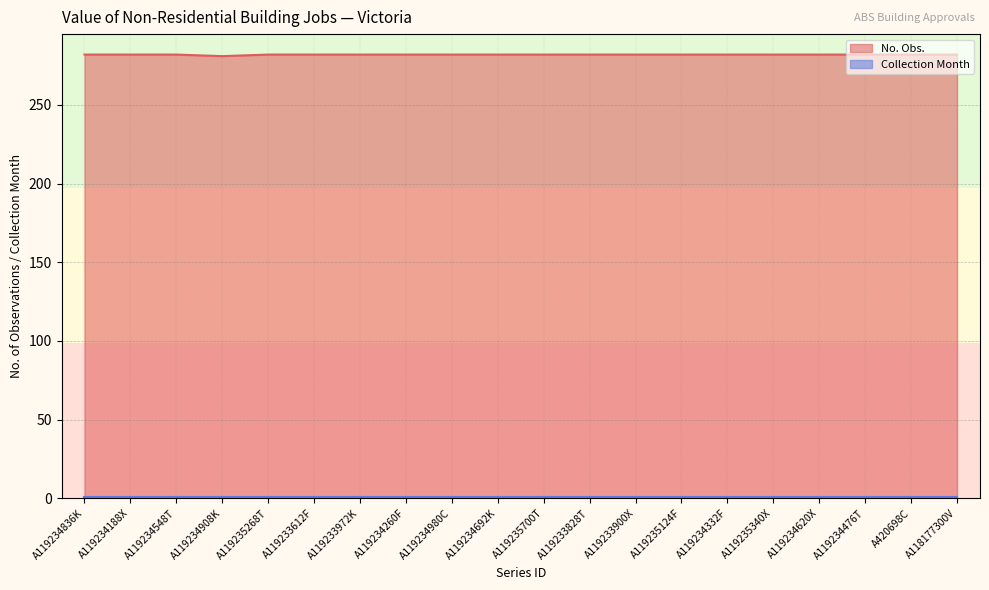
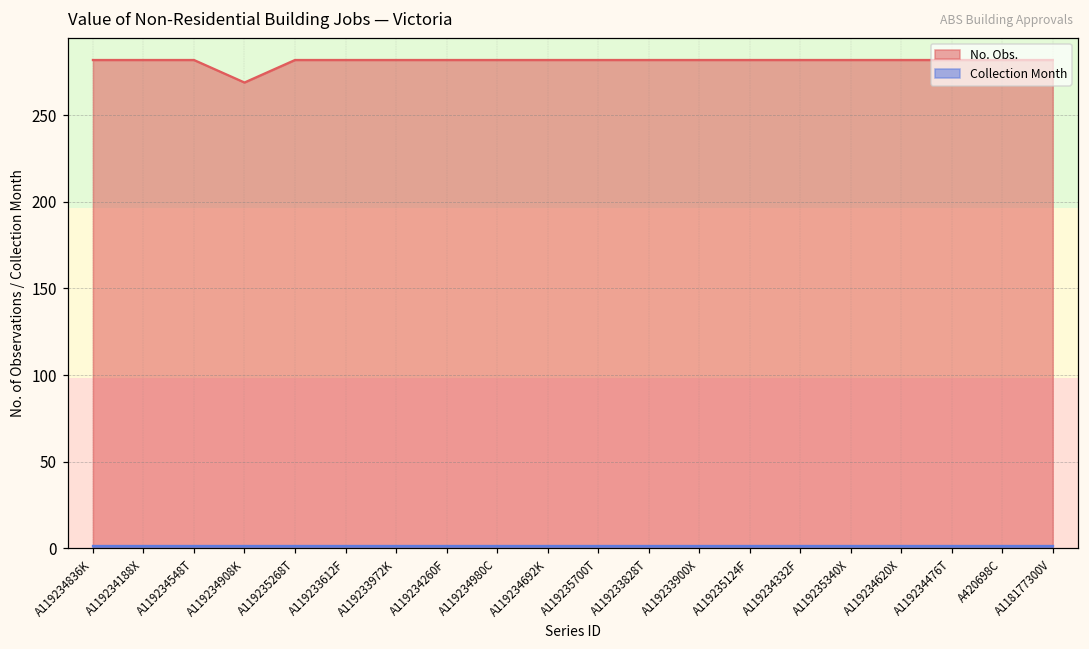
No. Obs., A119234908K: 281 -> 269
